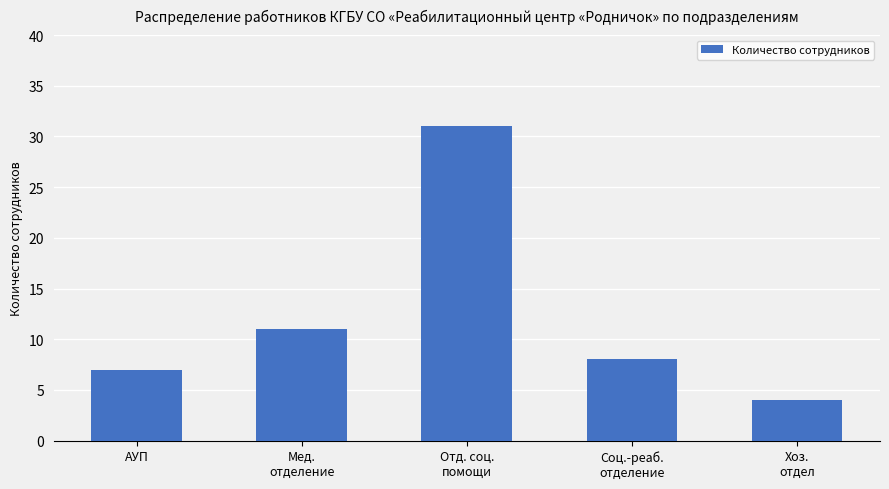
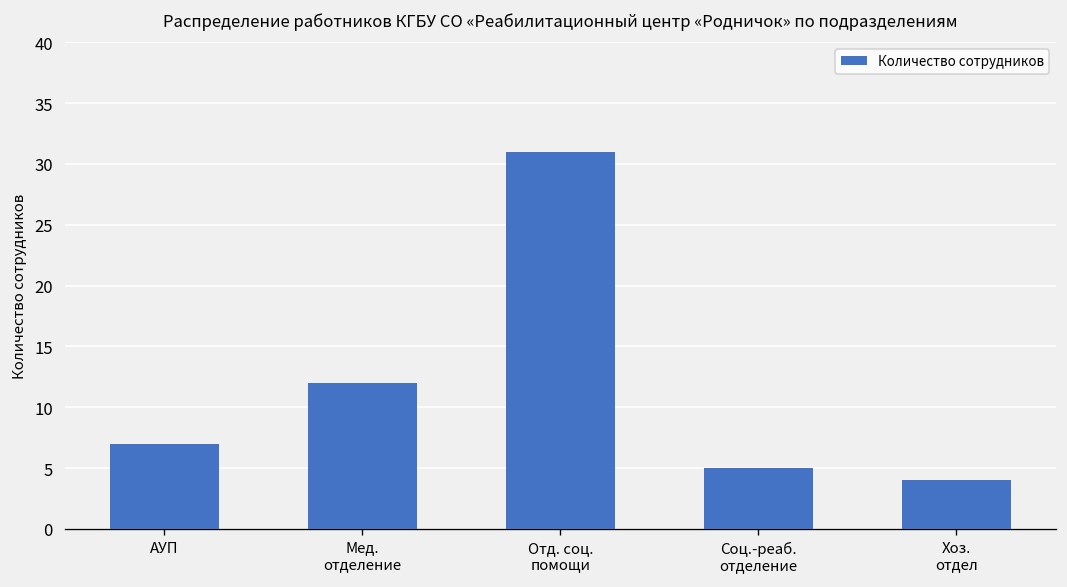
Мед. отделение: 11 -> 12
Соц.-реаб. отделение: 8 -> 5
